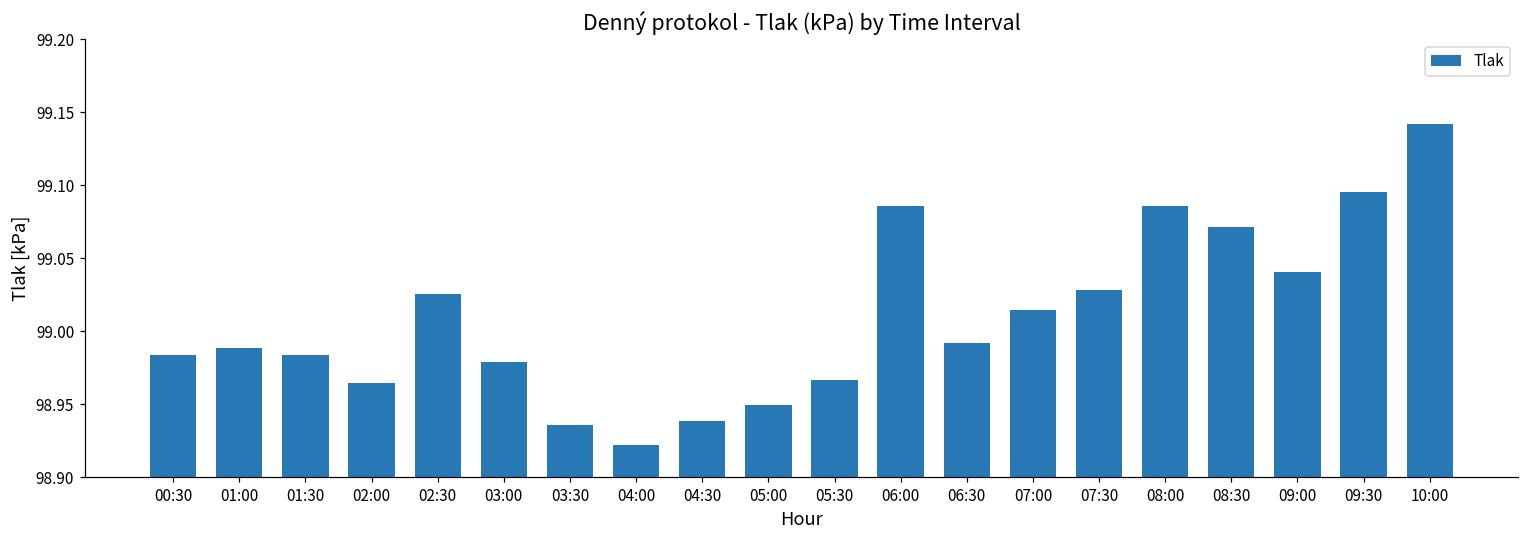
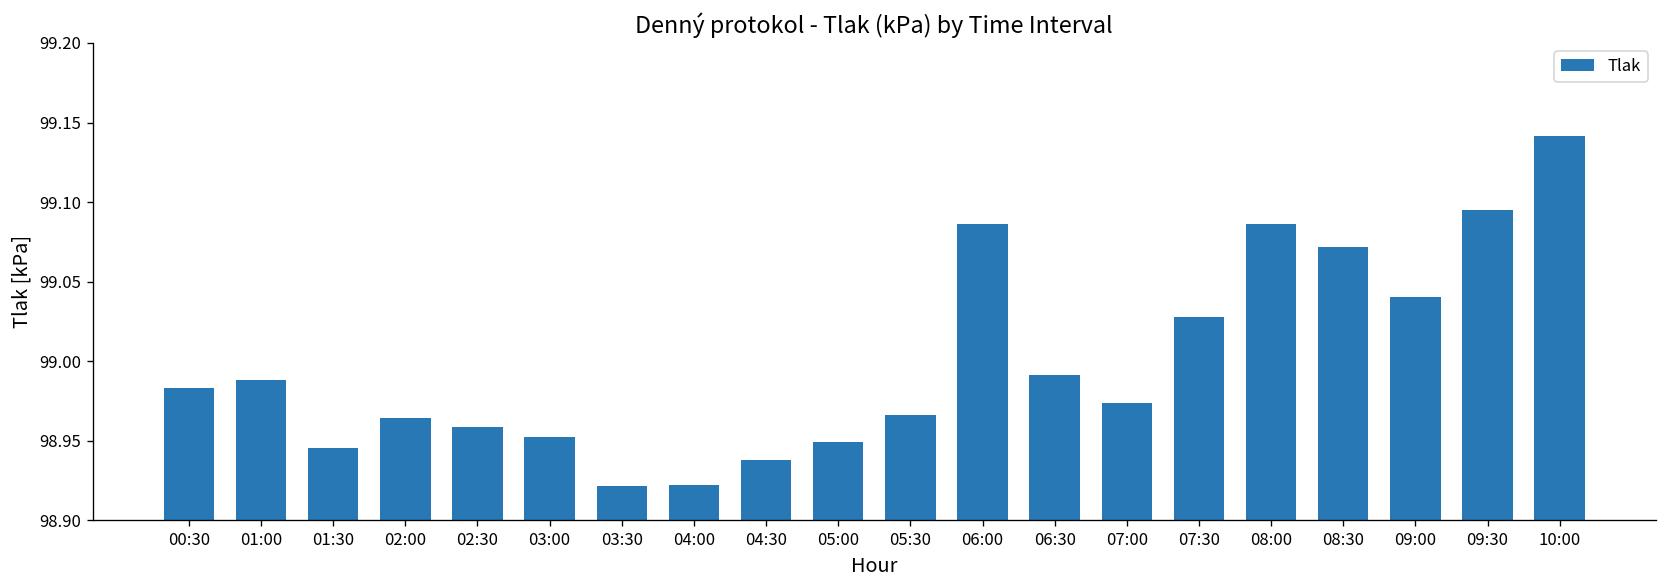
01:30: 98.983 -> 98.945
02:30: 99.026 -> 98.959
03:00: 98.979 -> 98.953
03:30: 98.936 -> 98.922
07:00: 99.015 -> 98.974
